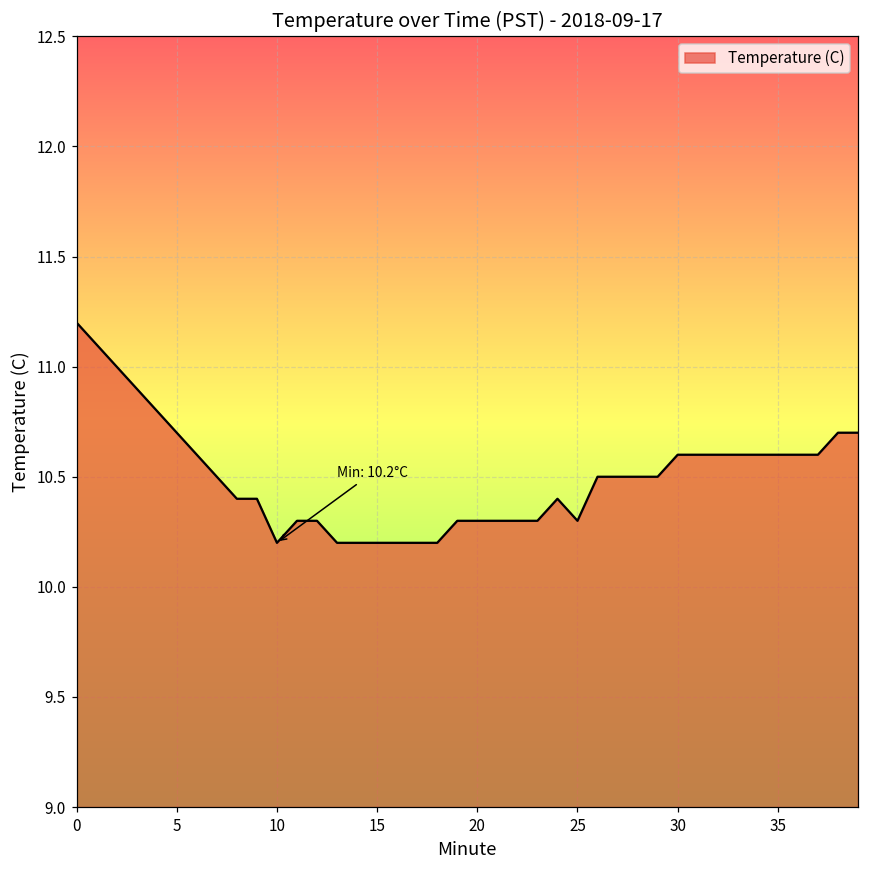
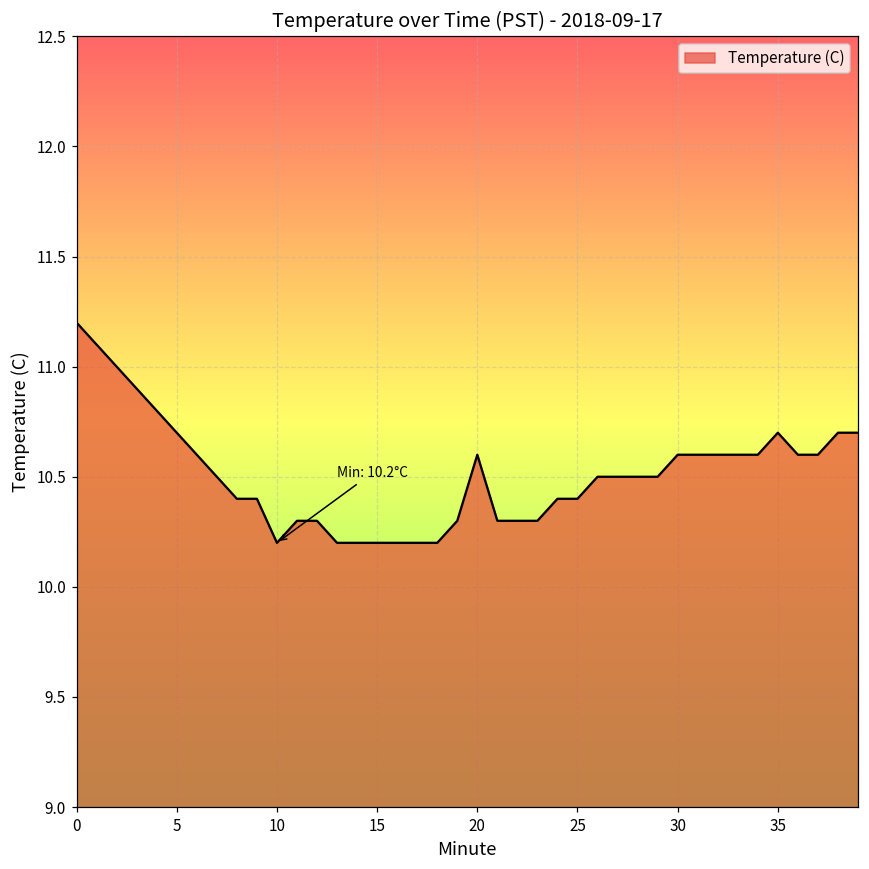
20: 10.3 -> 10.6
25: 10.3 -> 10.4
35: 10.6 -> 10.7
